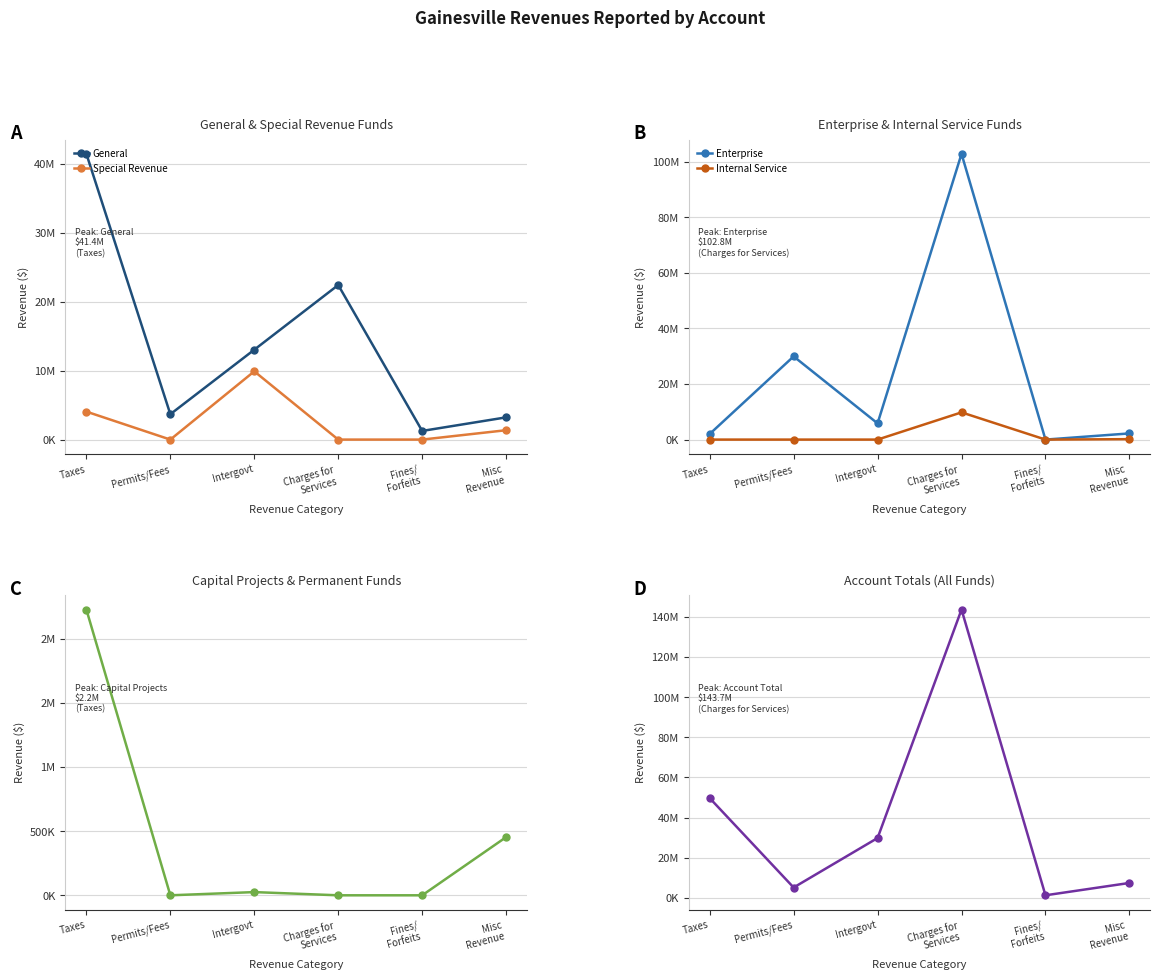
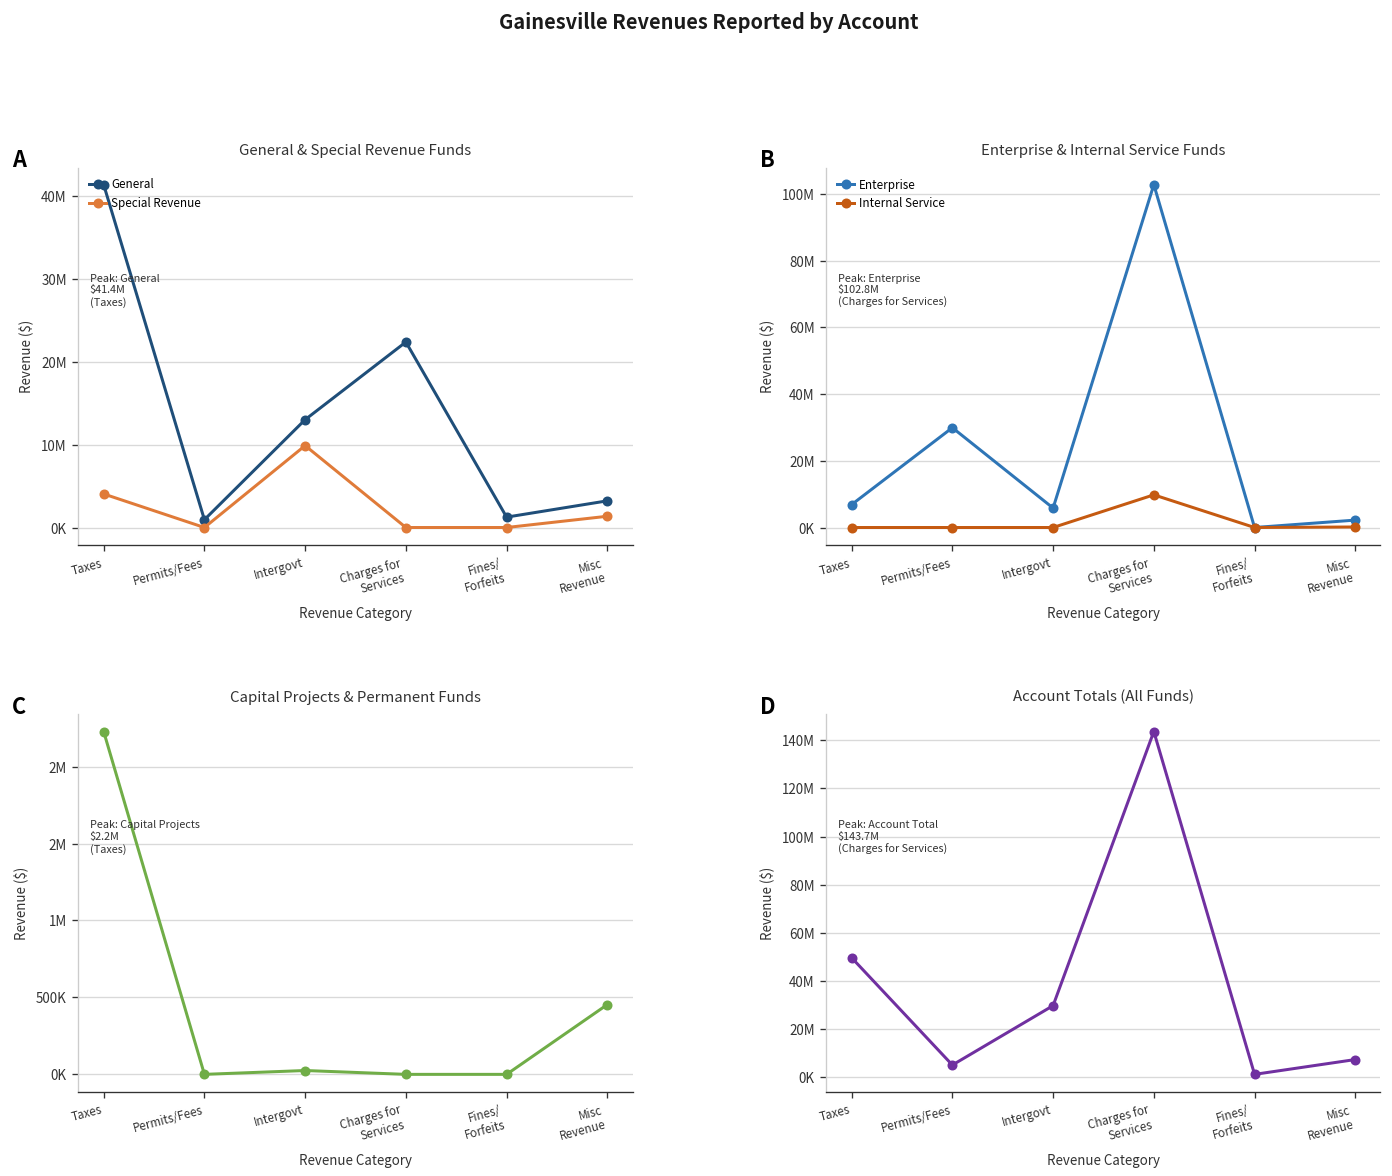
General & Special Revenue Funds, General, Permits/Fees: 4000000 -> 1000000
Enterprise & Internal Service Funds, Enterprise, Taxes: 2000000 -> 7000000
